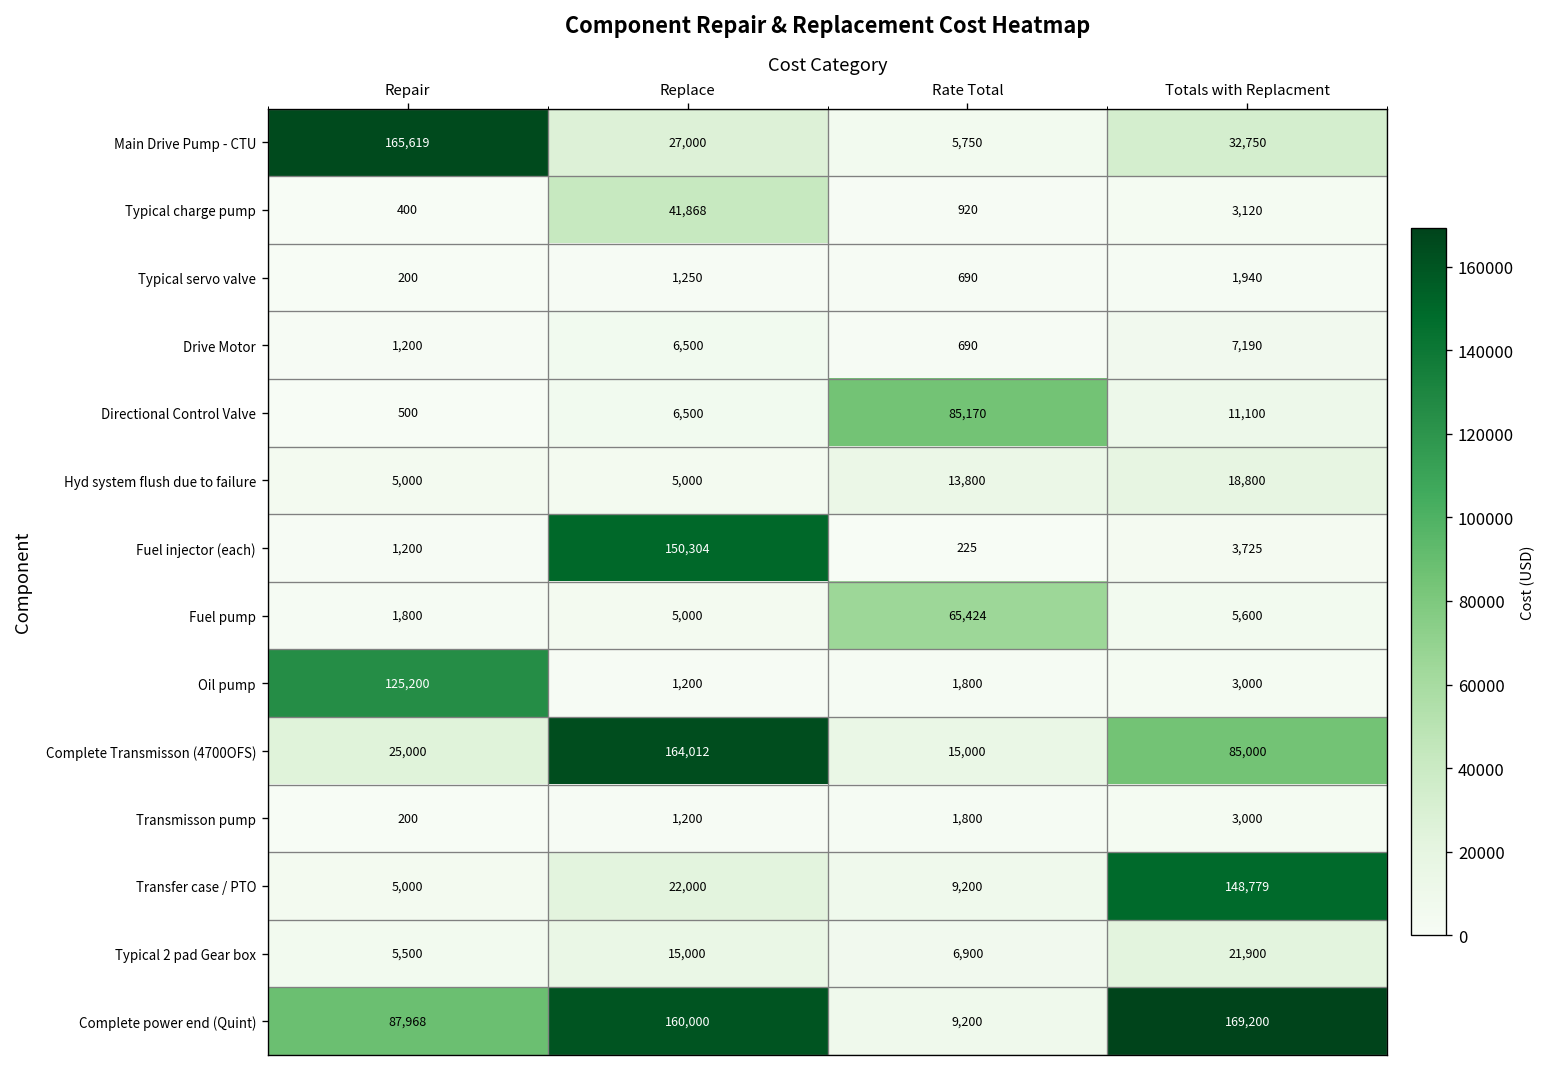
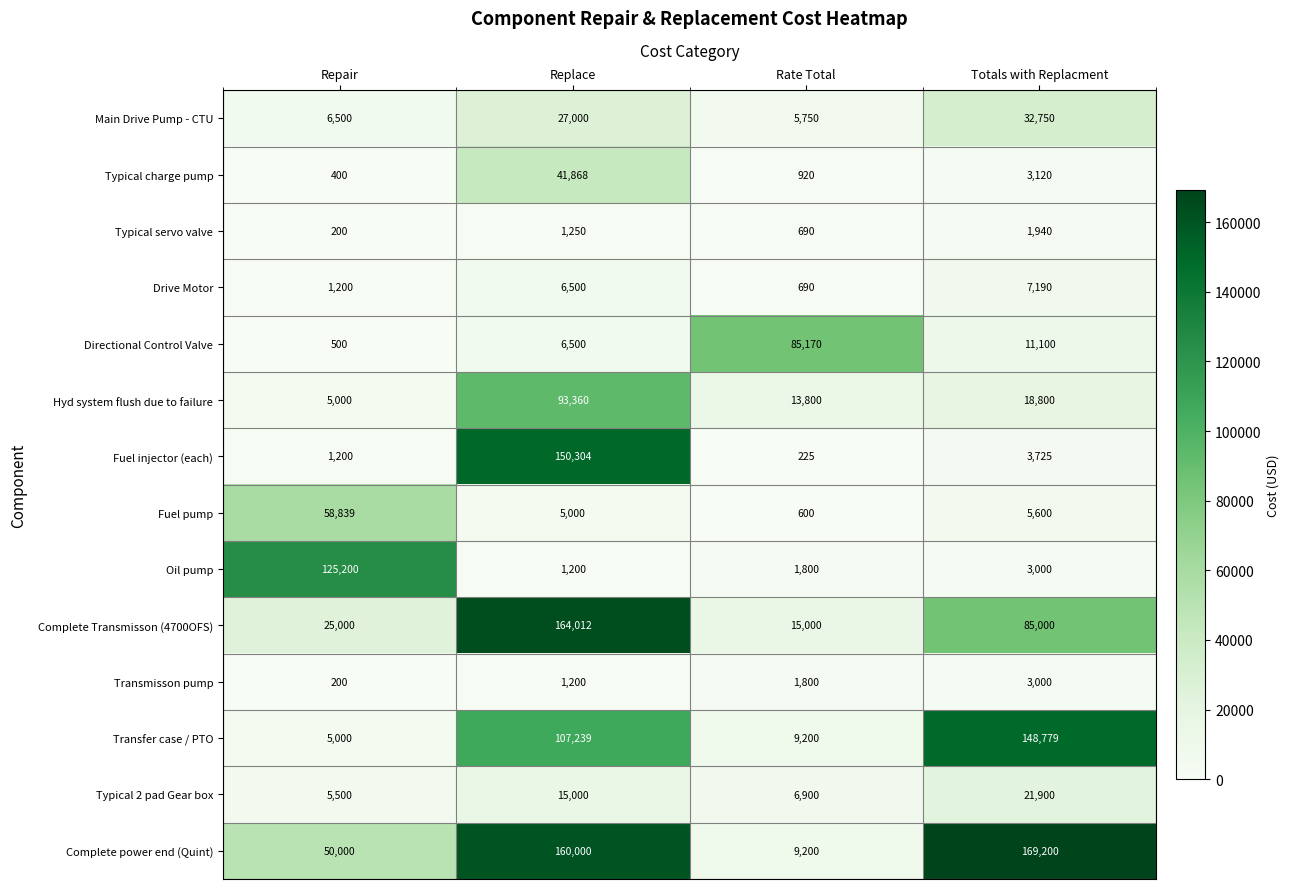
Main Drive Pump - CTU, Repair: 165,619 -> 6,500
Hyd system flush due to failure, Replace: 5,000 -> 93,360
Fuel pump, Repair: 1,800 -> 58,839
Fuel pump, Rate Total: 65,424 -> 600
Transfer case / PTO, Replace: 22,000 -> 107,239
Complete power end (Quint), Repair: 87,968 -> 50,000
